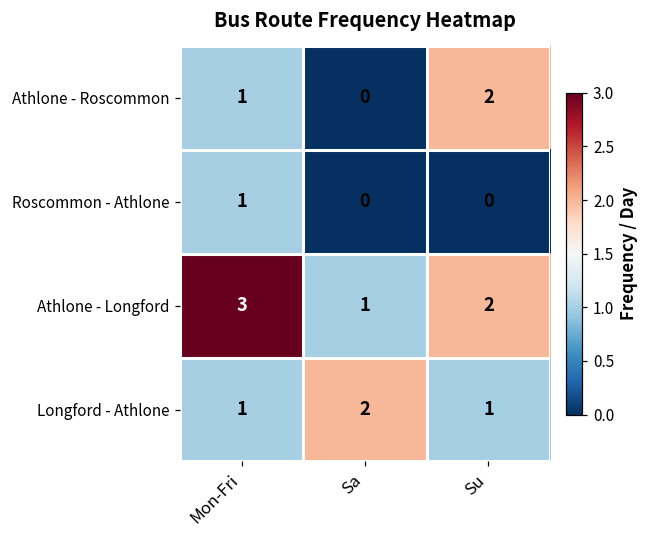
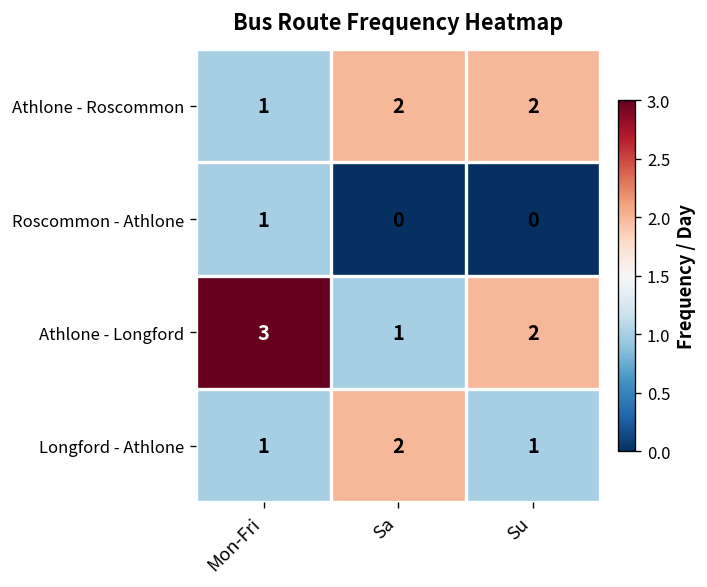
Athlone - Roscommon, Sa: 0 -> 2
